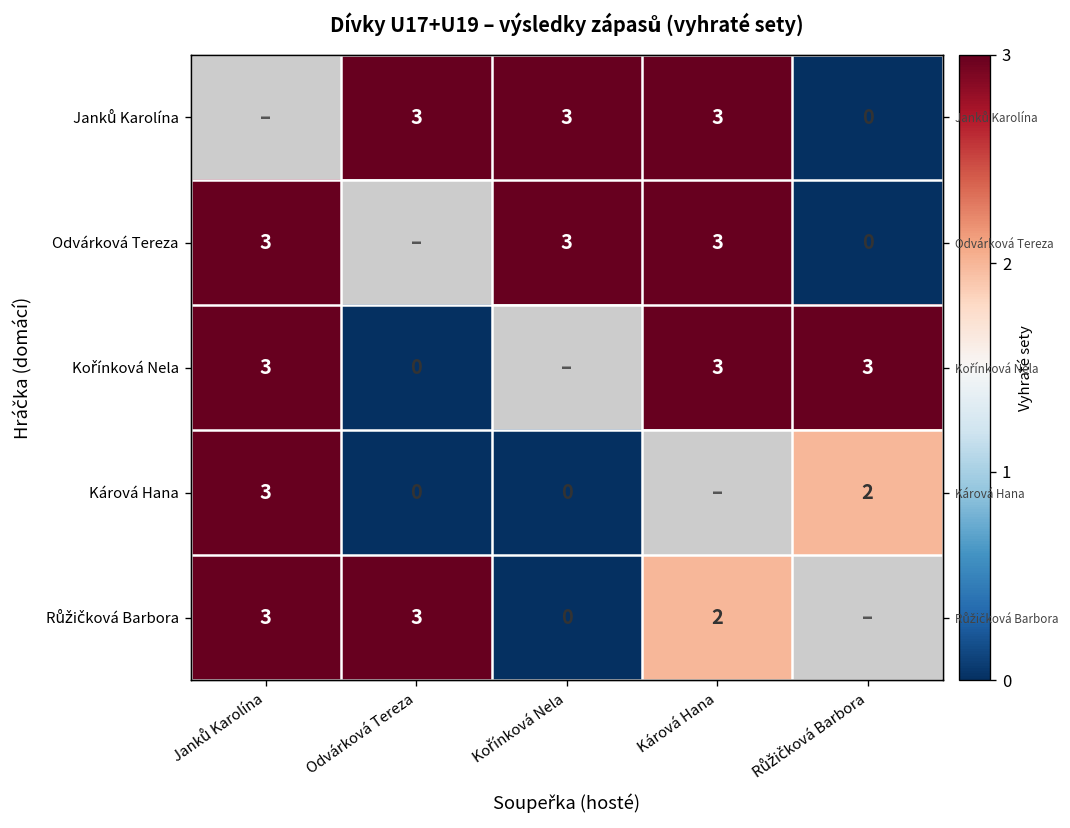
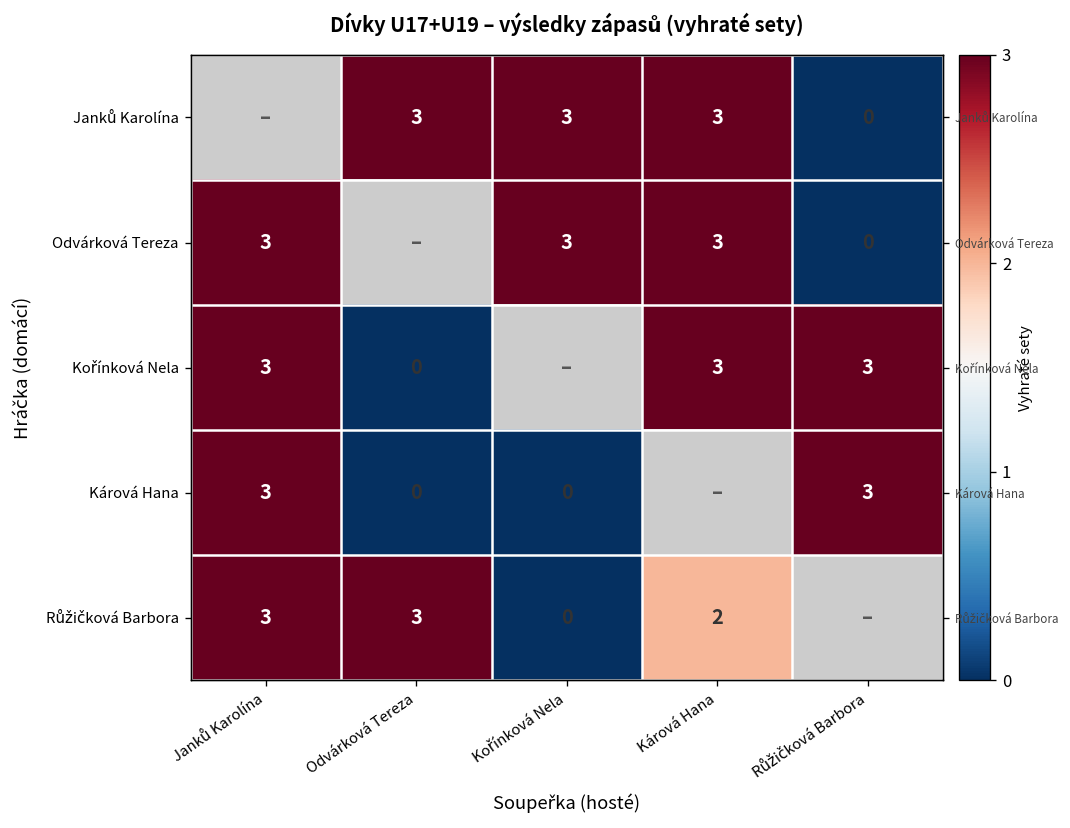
Kárová Hana, Růžičková Barbora: 2 -> 3
